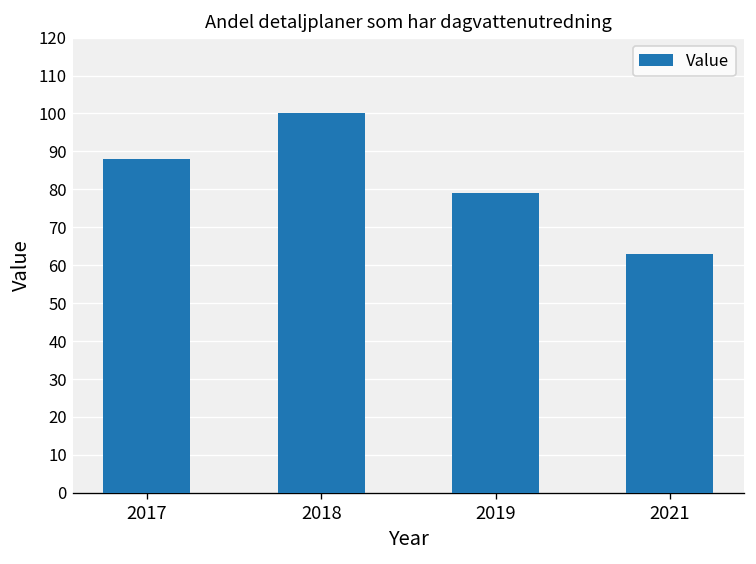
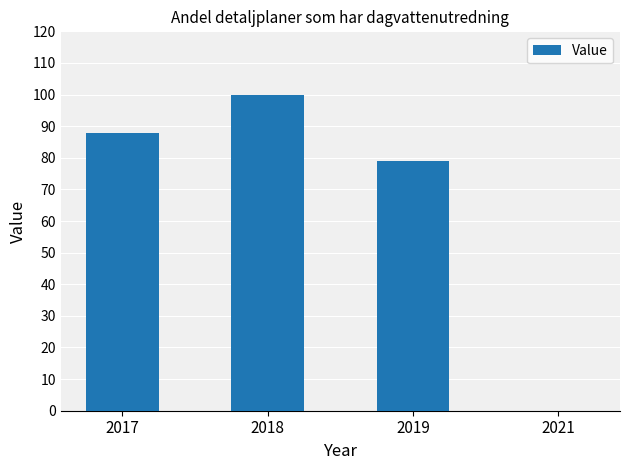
2021: 63 -> 0
